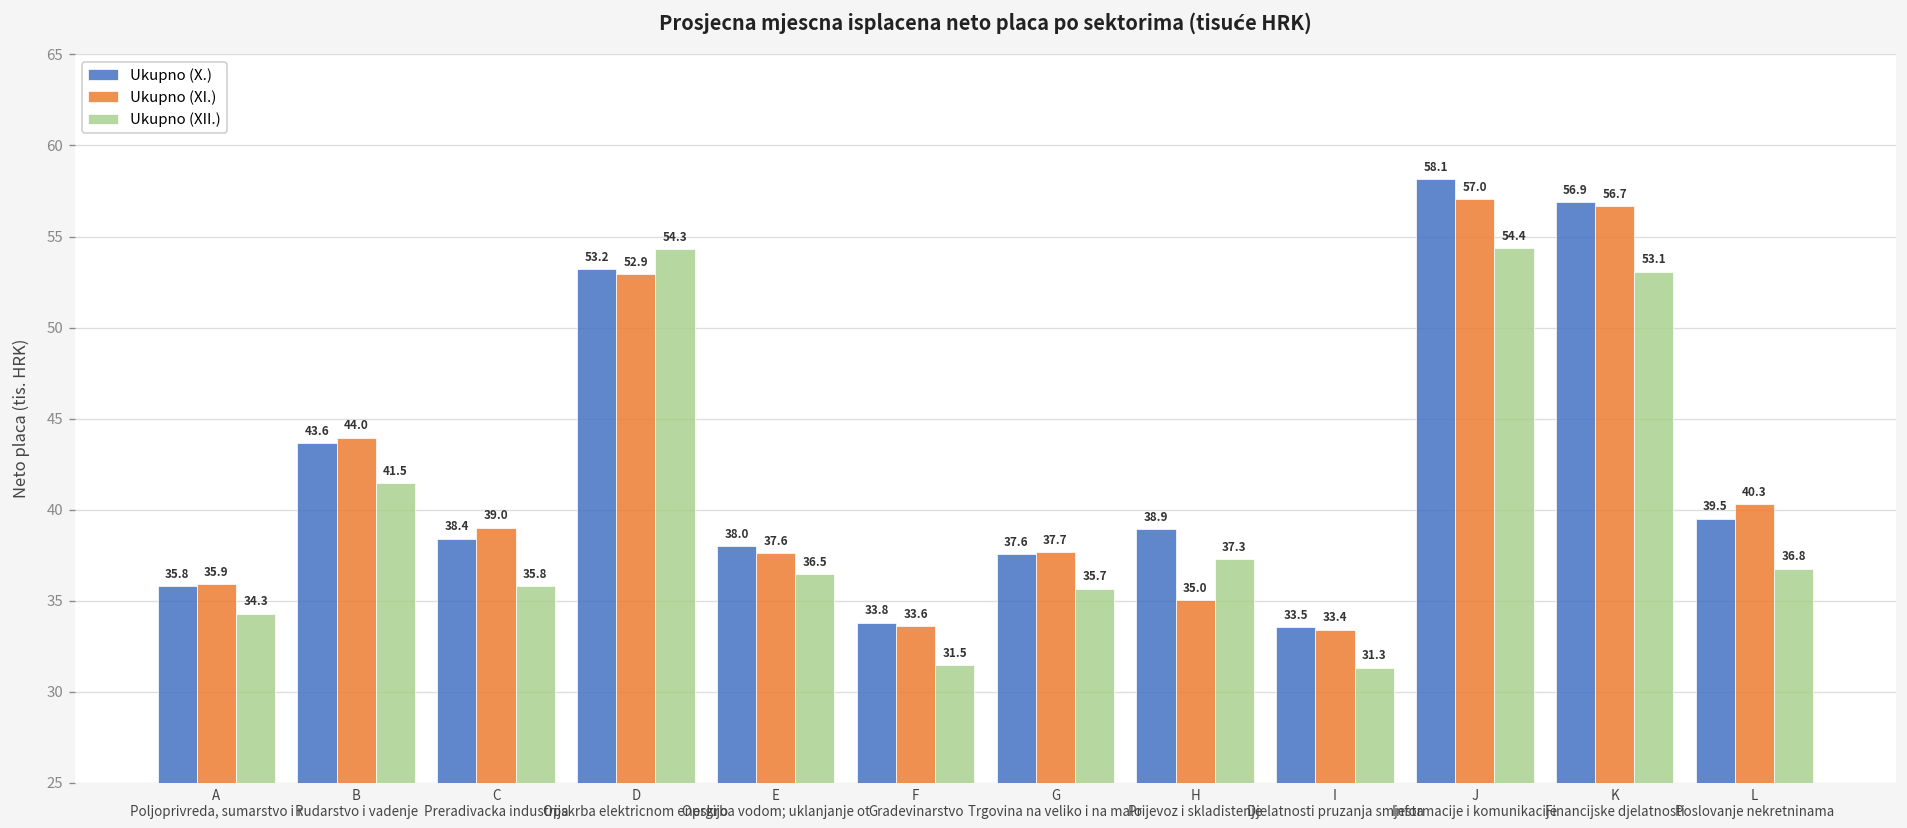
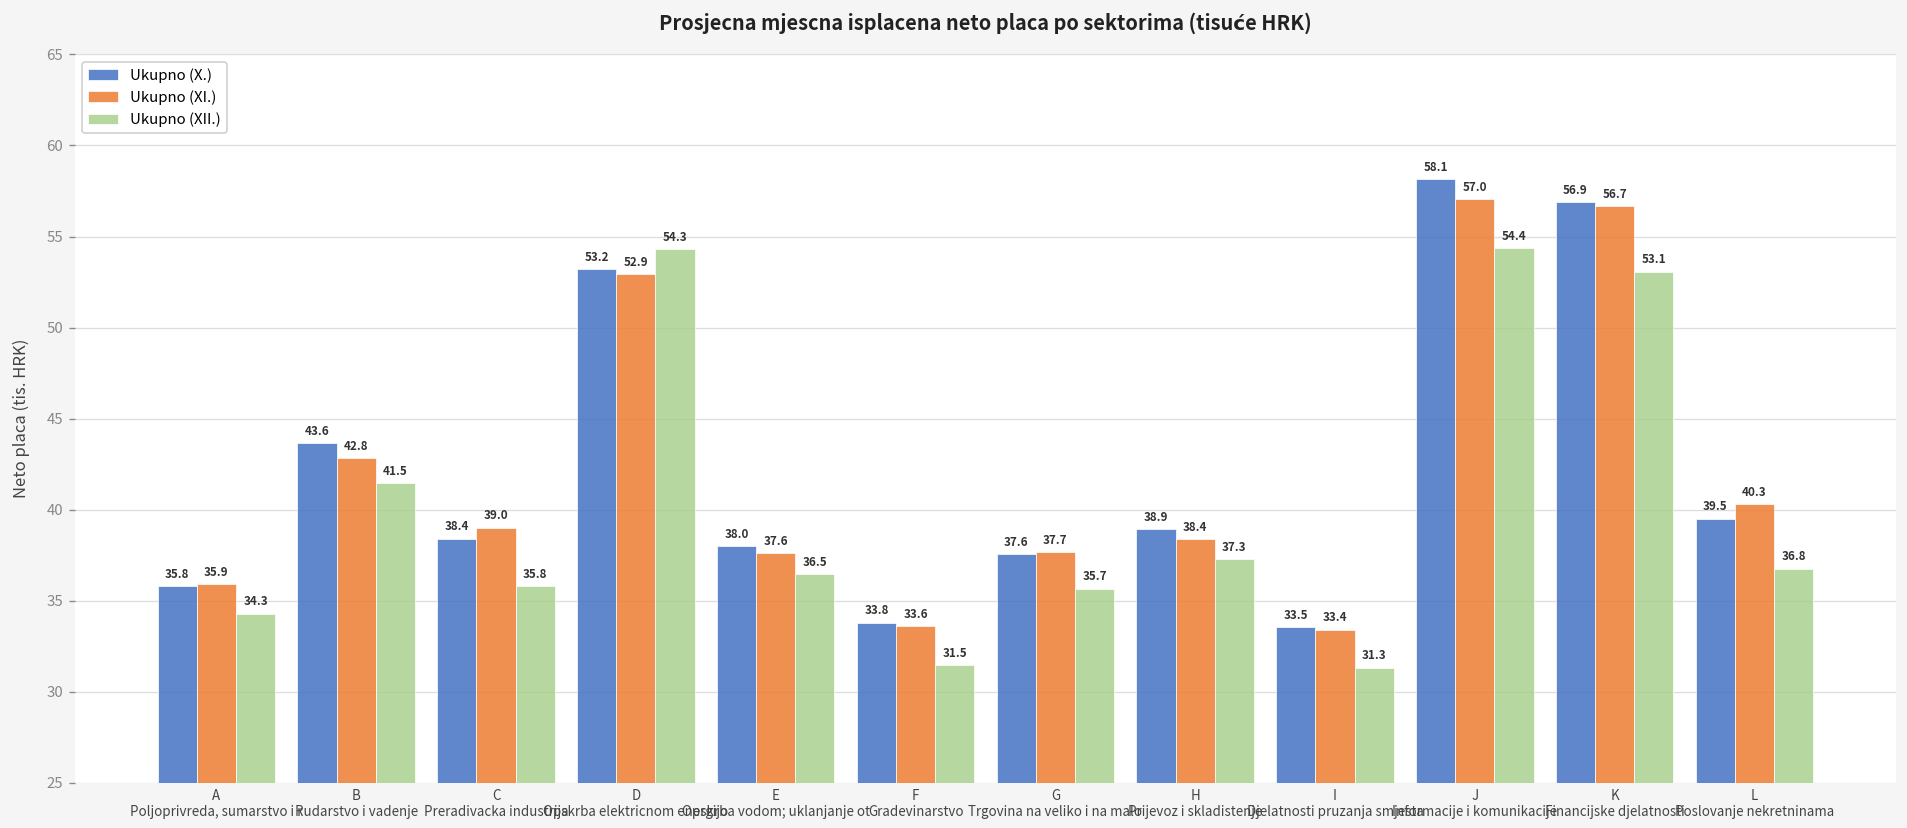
Ukupno (XI.), B Rudarstvo i vadenje: 44.0 -> 42.8
Ukupno (XI.), H Prijevoz i skladistenje: 35.0 -> 38.4
